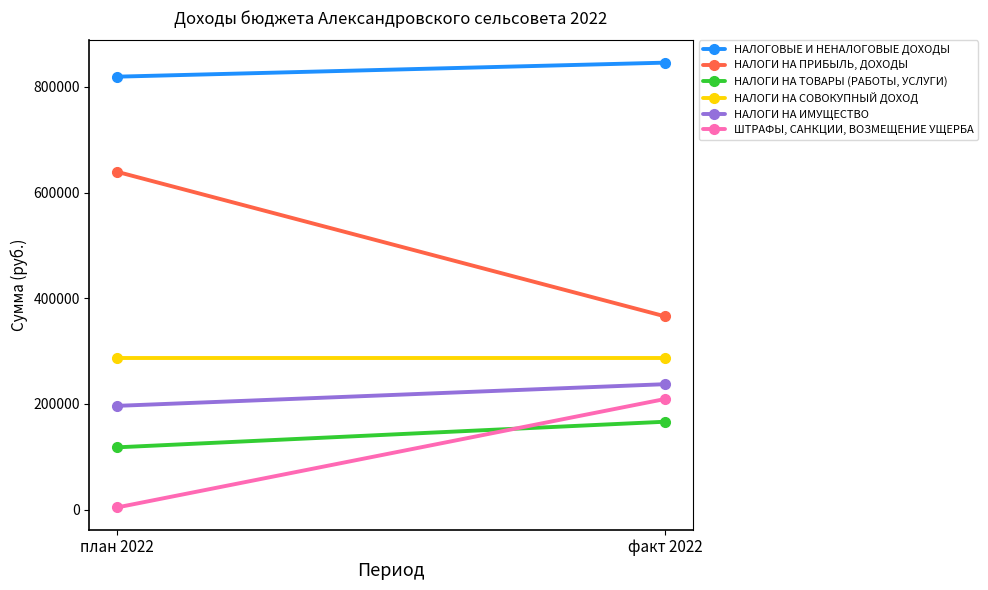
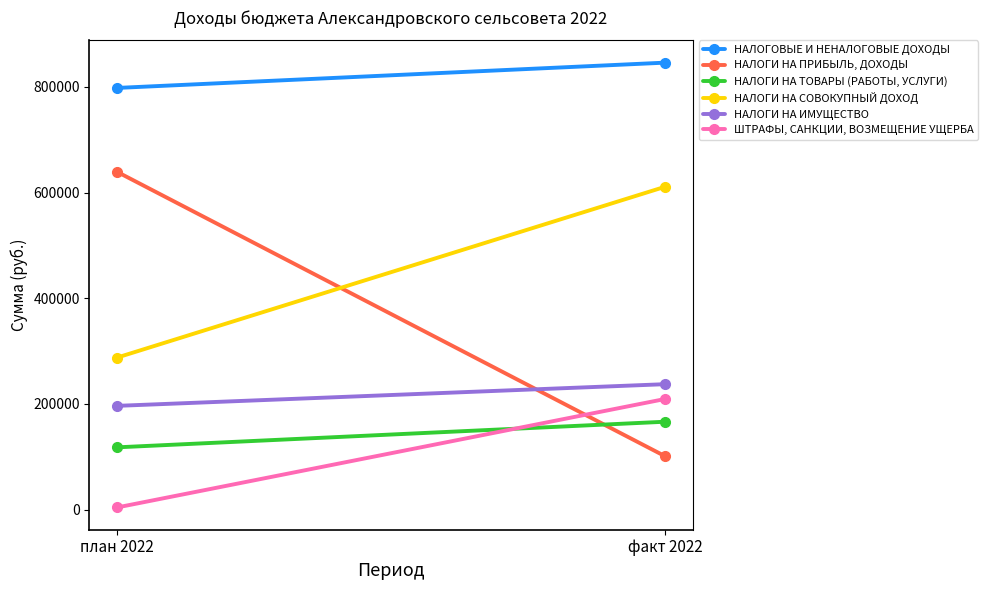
НАЛОГОВЫЕ И НЕНАЛОГОВЫЕ ДОХОДЫ, план 2022: 820000 -> 800000
НАЛОГИ НА ПРИБЫЛЬ, ДОХОДЫ, факт 2022: 370000 -> 100000
НАЛОГИ НА СОВОКУПНЫЙ ДОХОД, факт 2022: 290000 -> 610000
